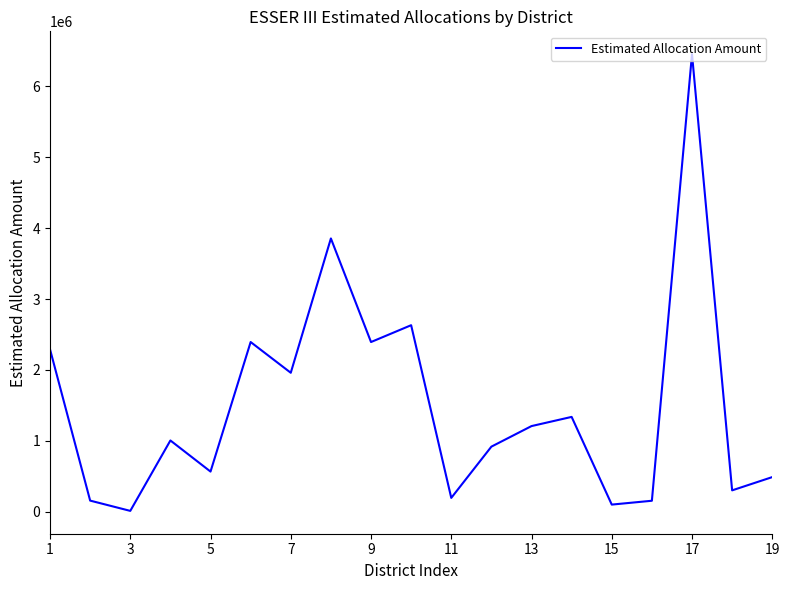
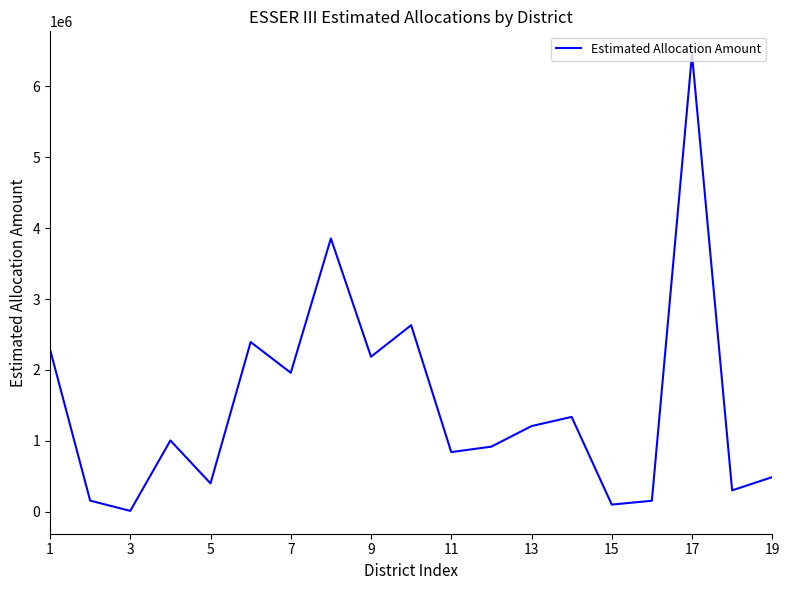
5: 600000 -> 400000
9: 2400000 -> 2200000
11: 200000 -> 800000
